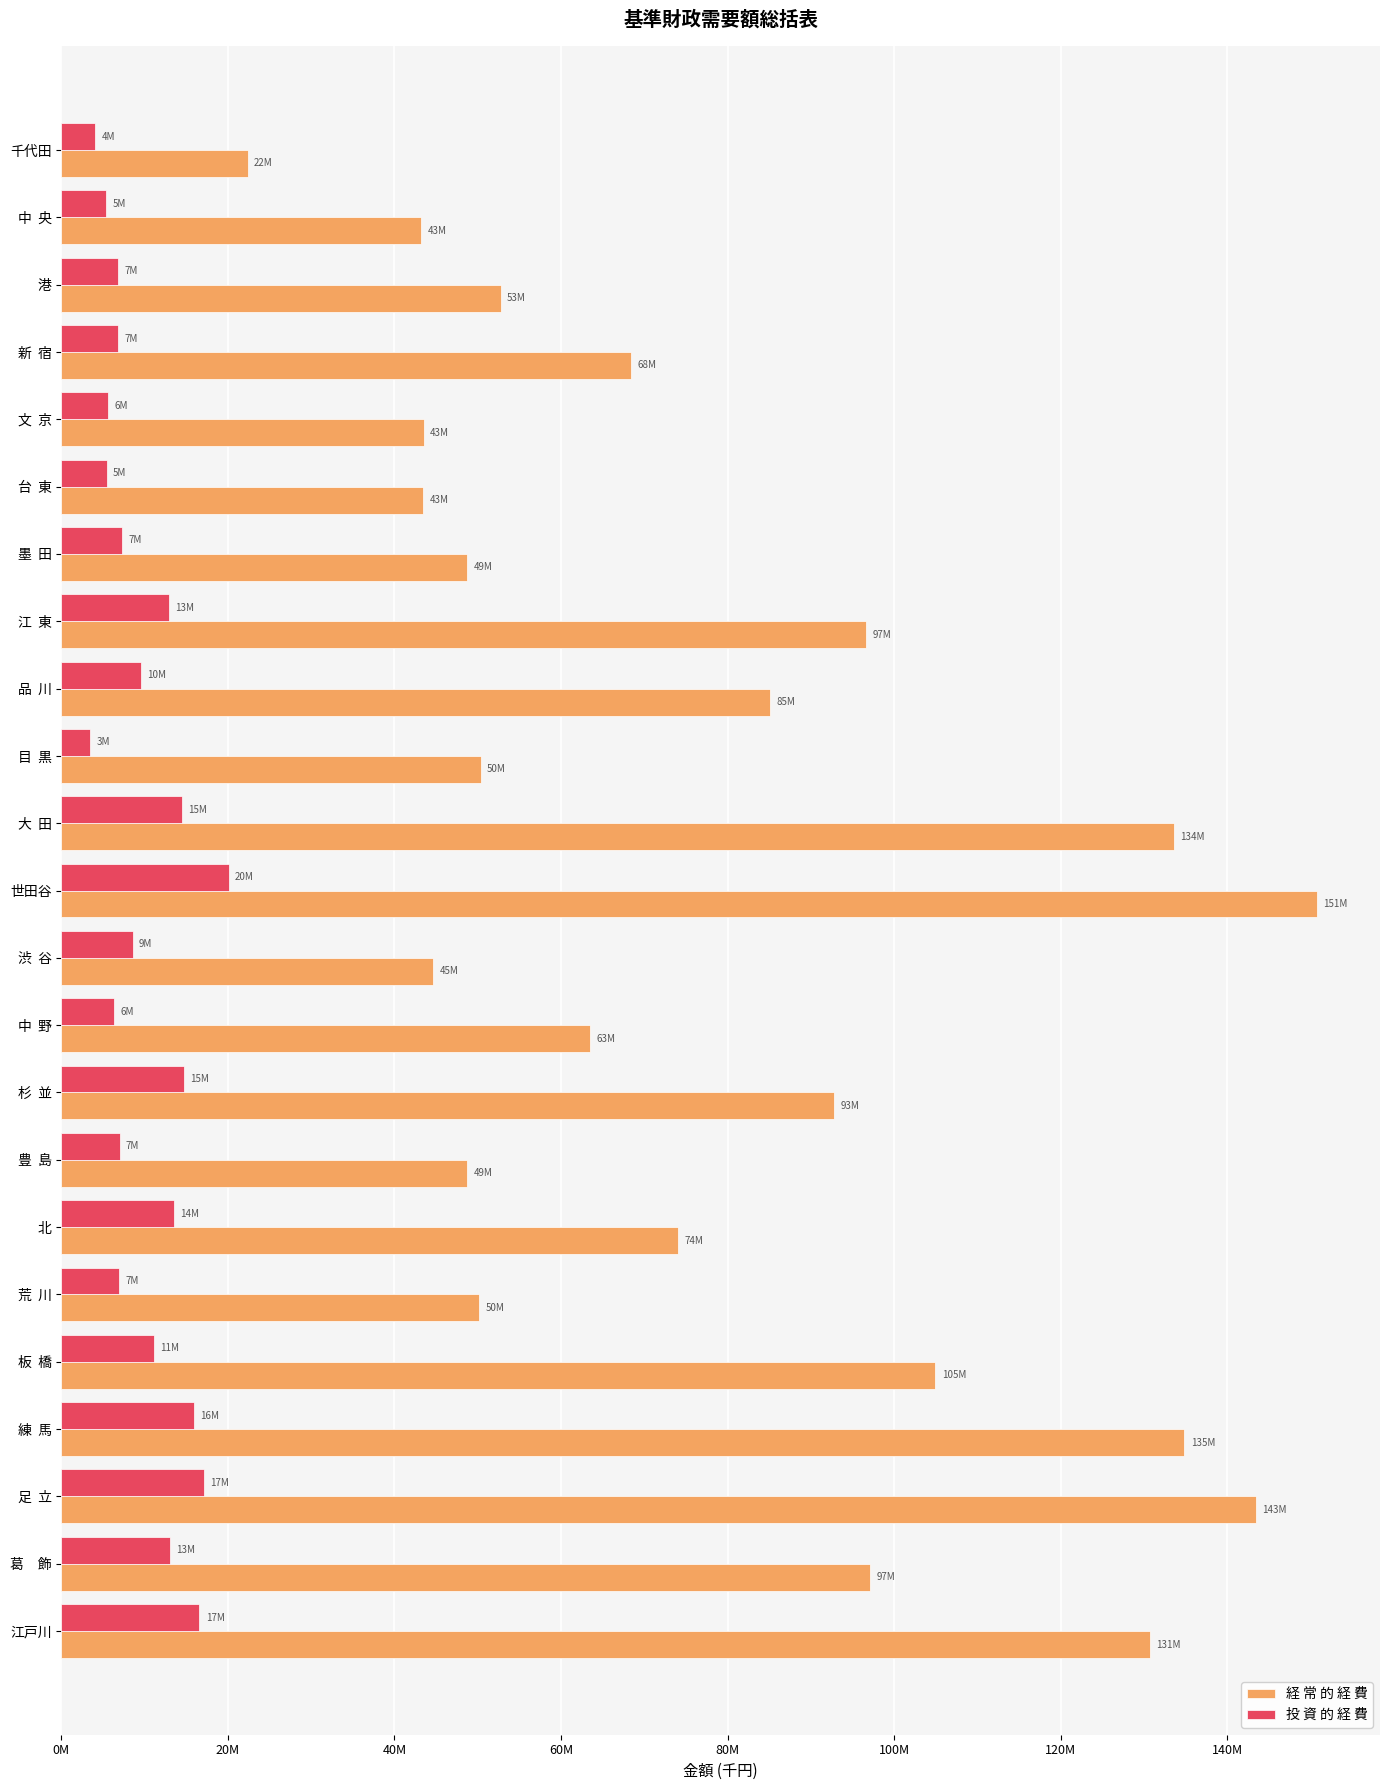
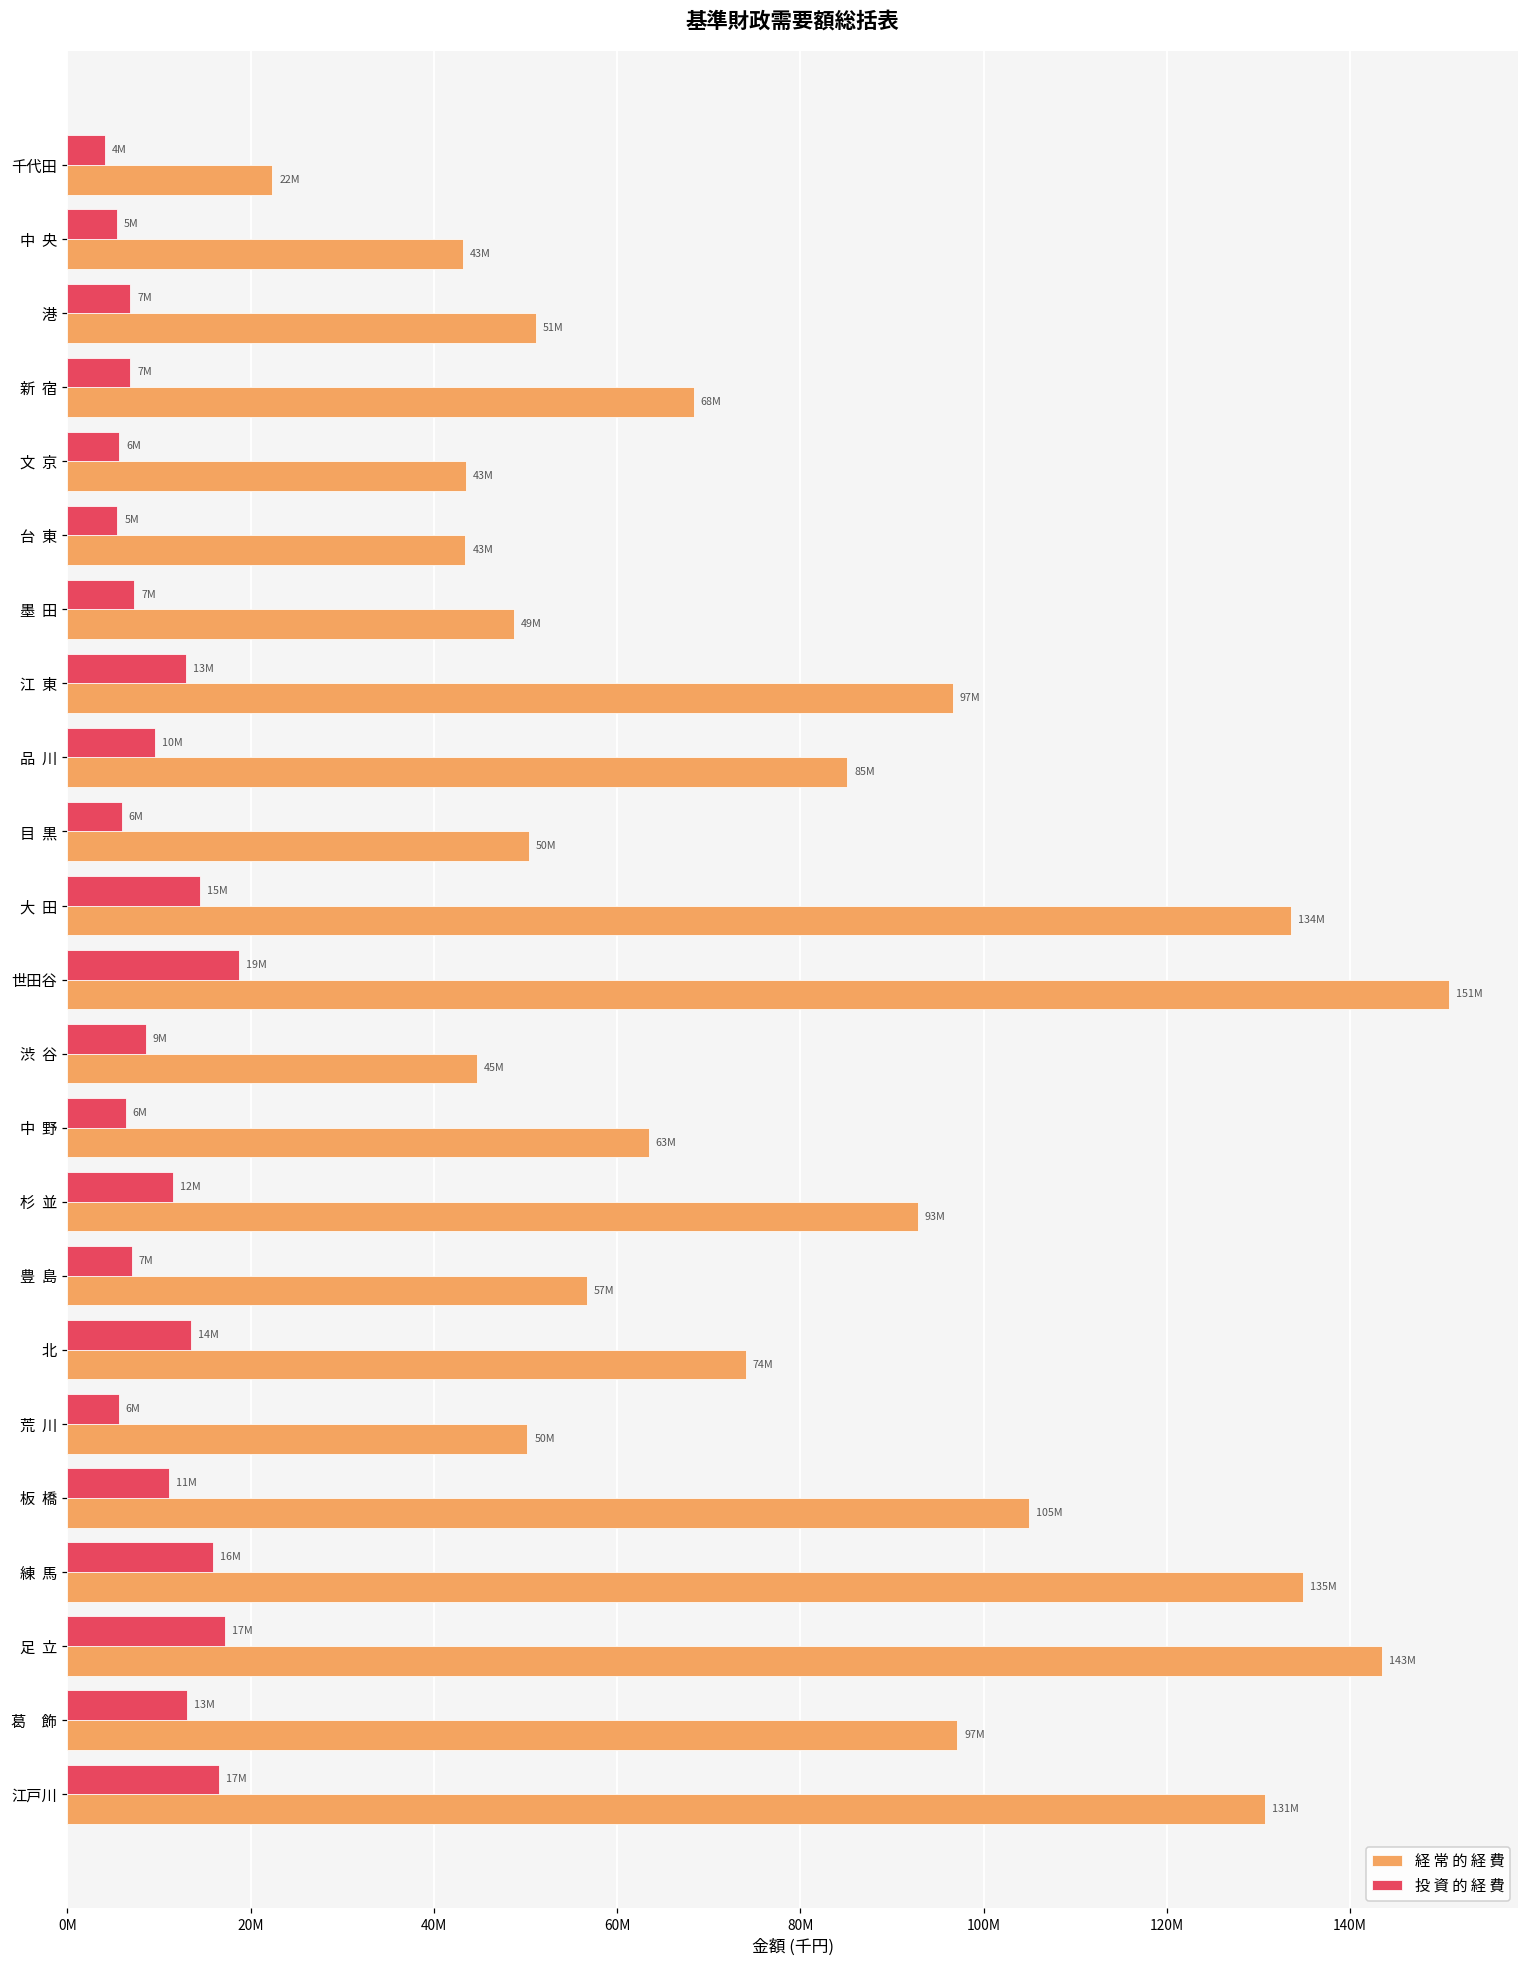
経 常 的 経 費, 港: 53M -> 51M
投 資 的 経 費, 目 黒: 3M -> 6M
投 資 的 経 費, 世田谷: 20M -> 19M
投 資 的 経 費, 杉 並: 15M -> 12M
経 常 的 経 費, 豊 島: 49M -> 57M
投 資 的 経 費, 荒 川: 7M -> 6M
